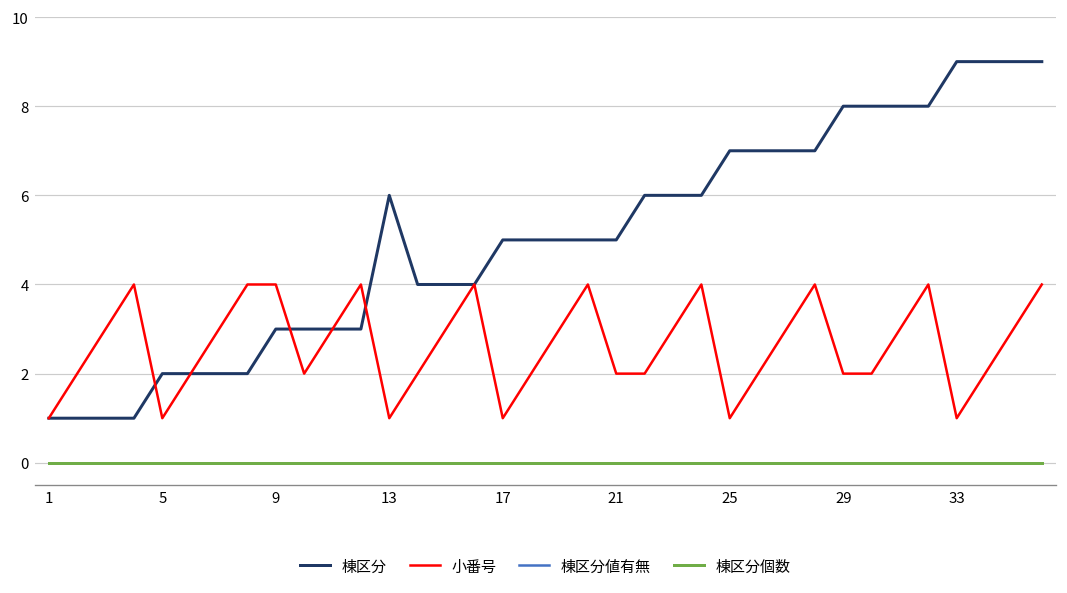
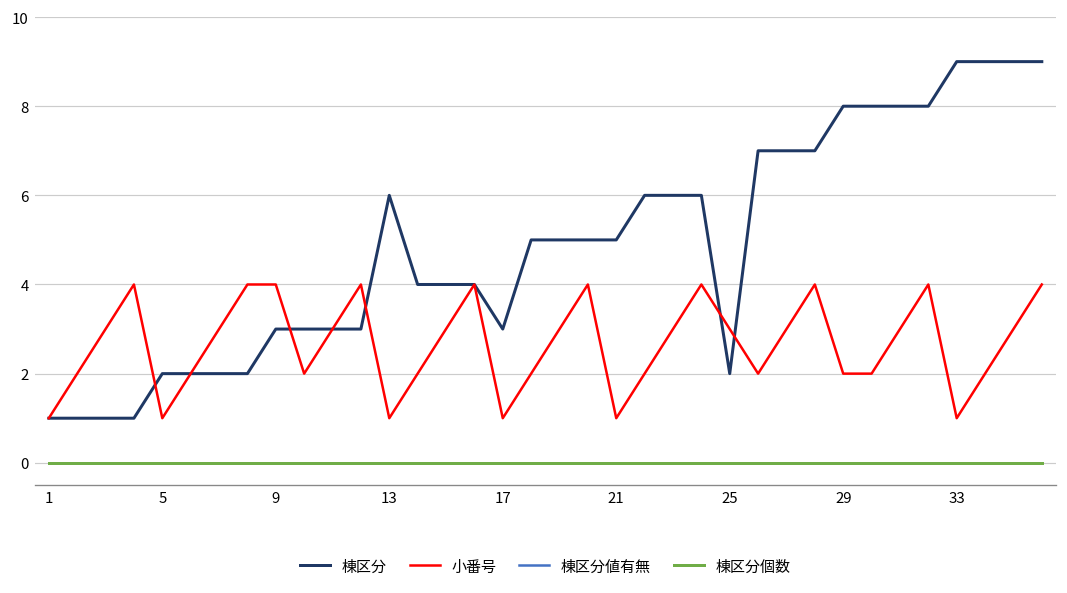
棟区分, 17: 5 -> 3
小番号, 21: 2 -> 1
棟区分, 25: 7 -> 2
小番号, 25: 1 -> 3
